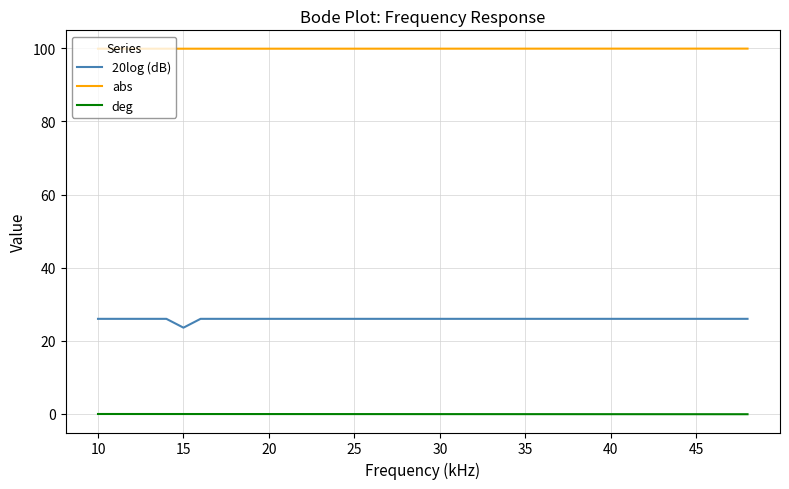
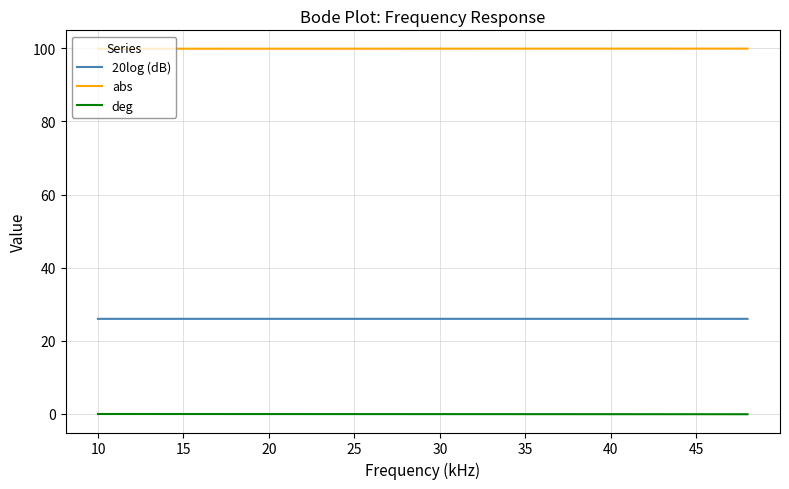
20log (dB), 15: 24 -> 26
